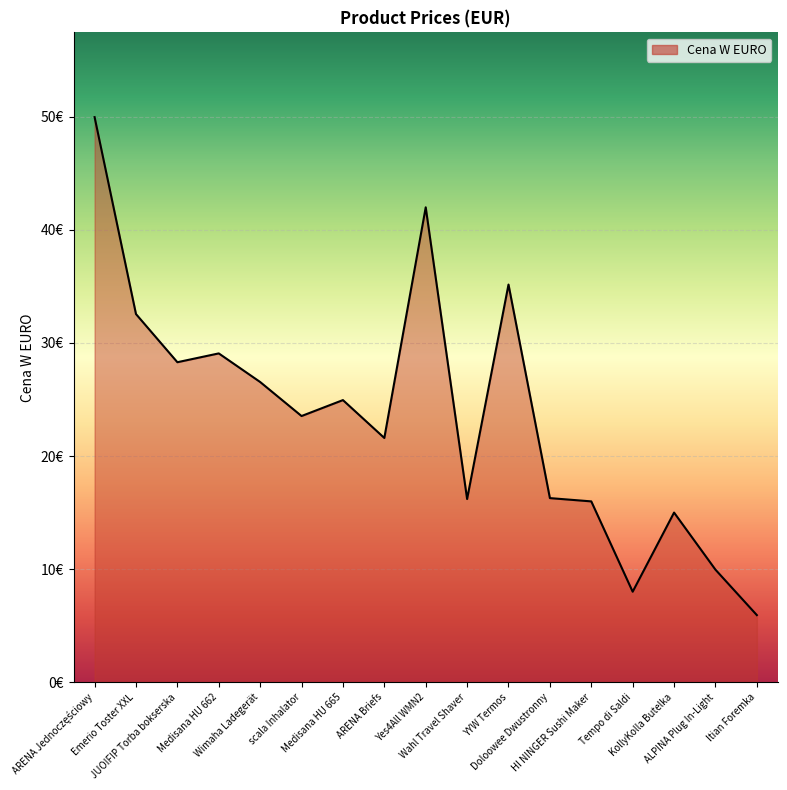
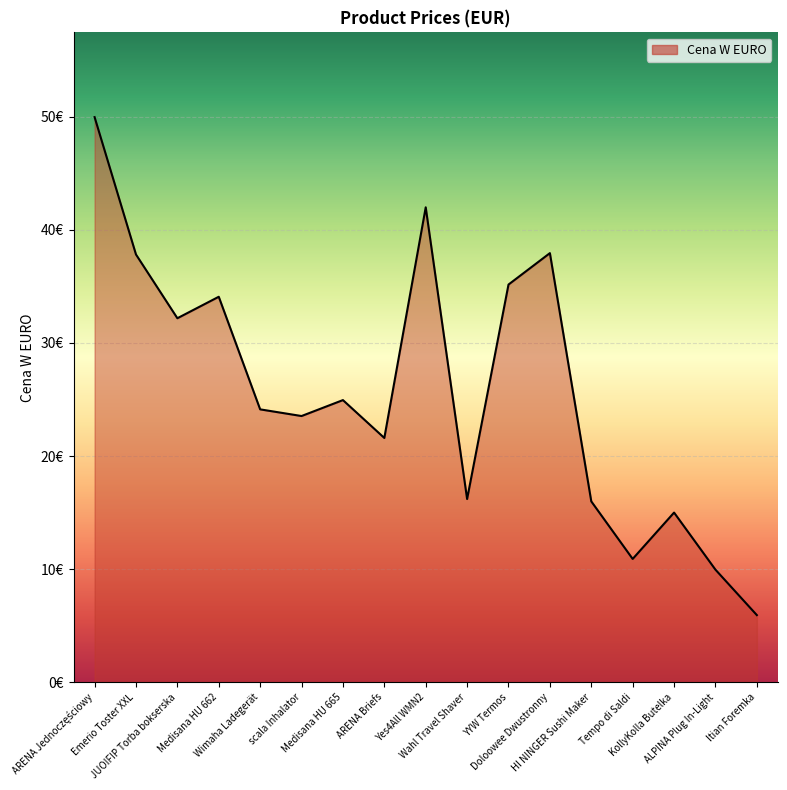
Emerio Toster XXL: 32.6€ -> 37.8€
JUOIFIP Torba bokserska: 28.3€ -> 32.2€
Medisana HU 662: 29.1€ -> 34.1€
Wimaha Ladegerät: 26.6€ -> 24.1€
Doloowee Dwustronny: 16.3€ -> 38.0€
Tempo di Saldi: 8.0€ -> 10.9€
